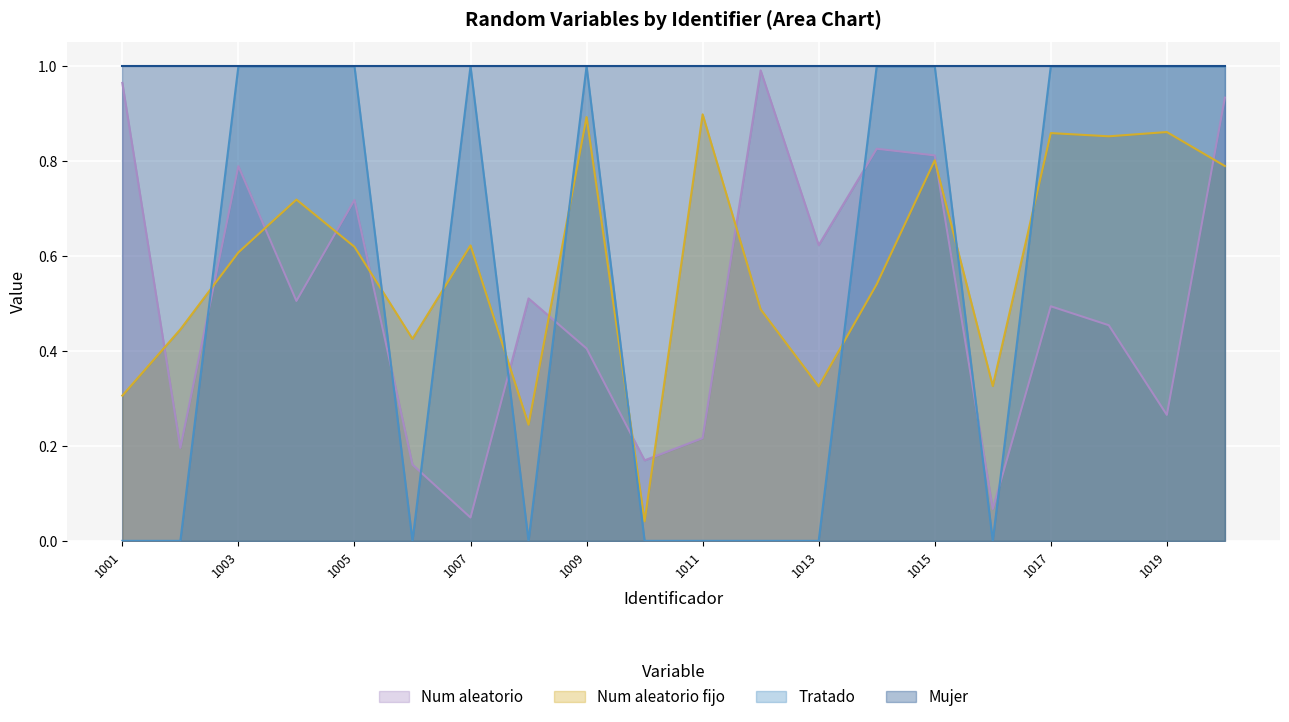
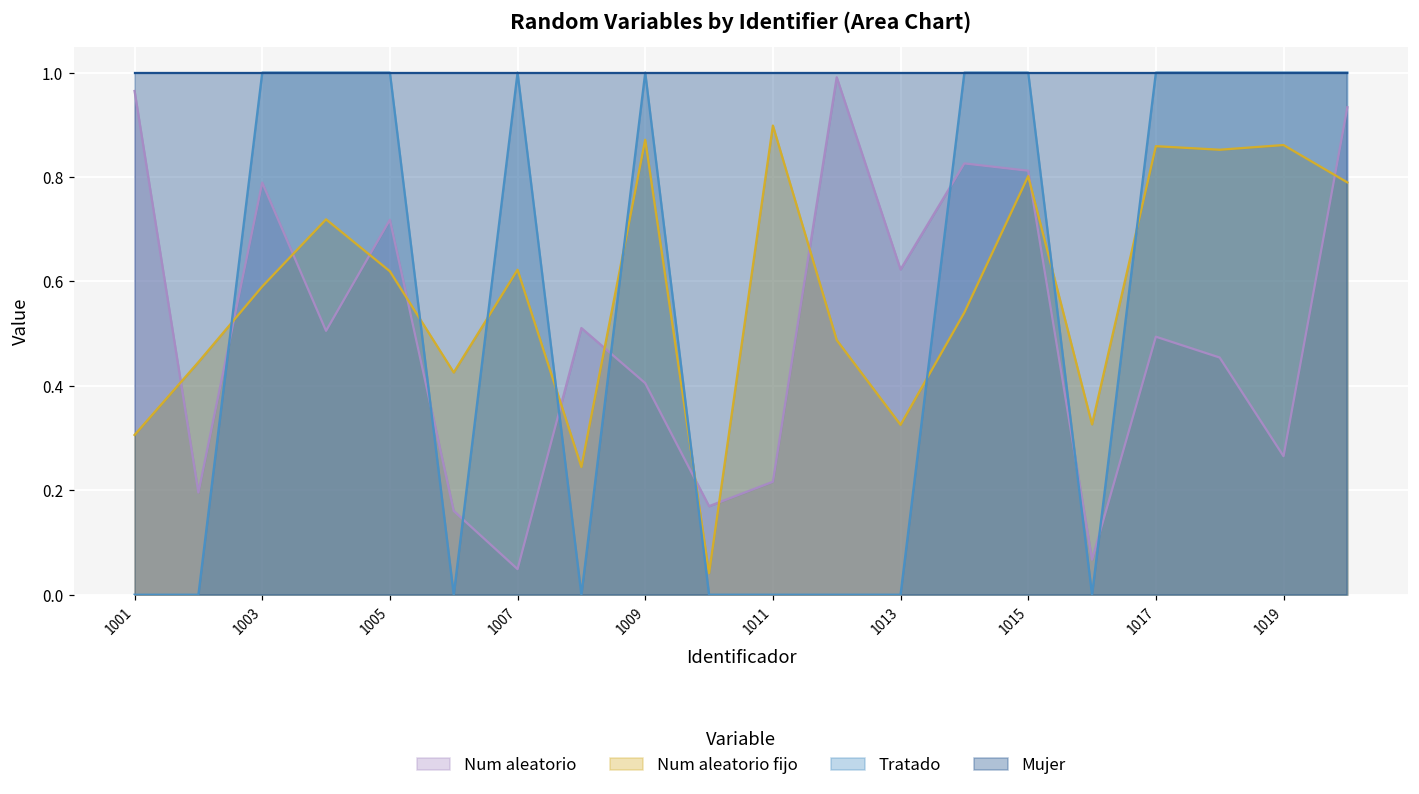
Num aleatorio fijo, 1003: 0.61 -> 0.59
Num aleatorio fijo, 1009: 0.89 -> 0.87
